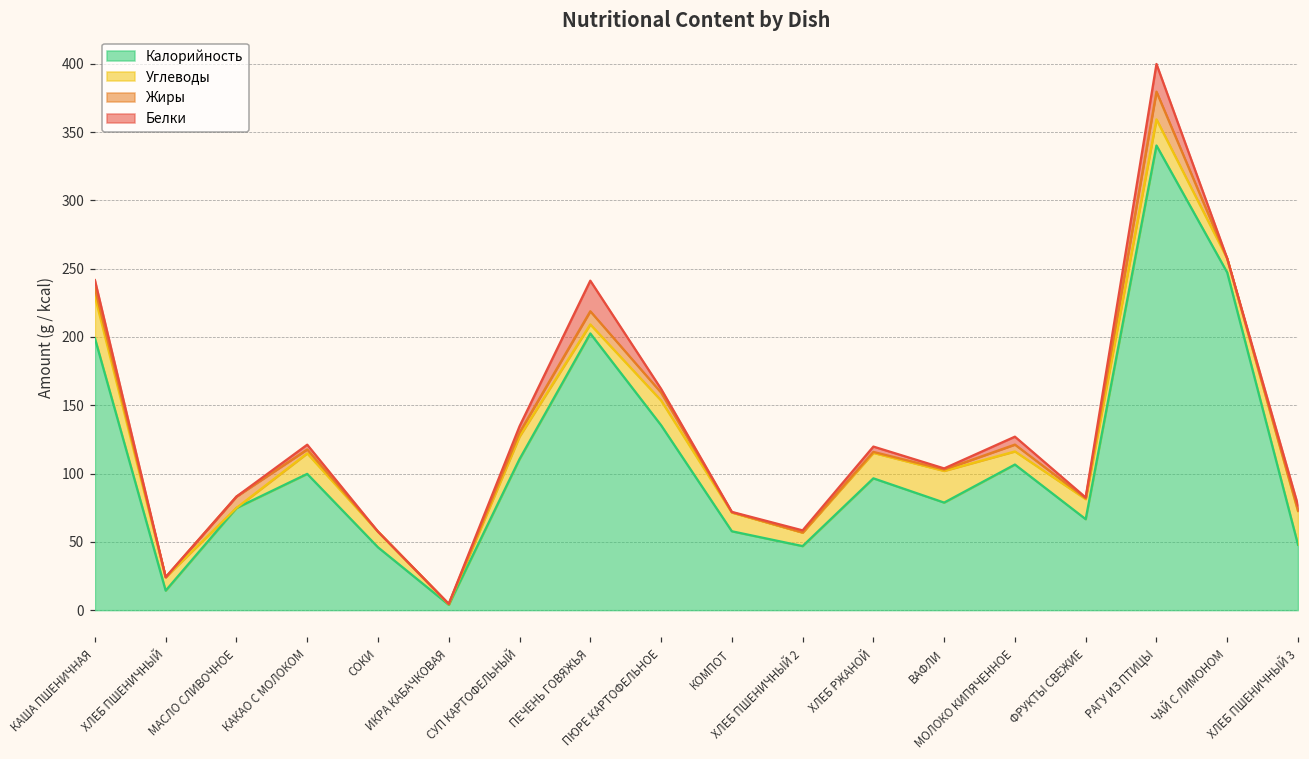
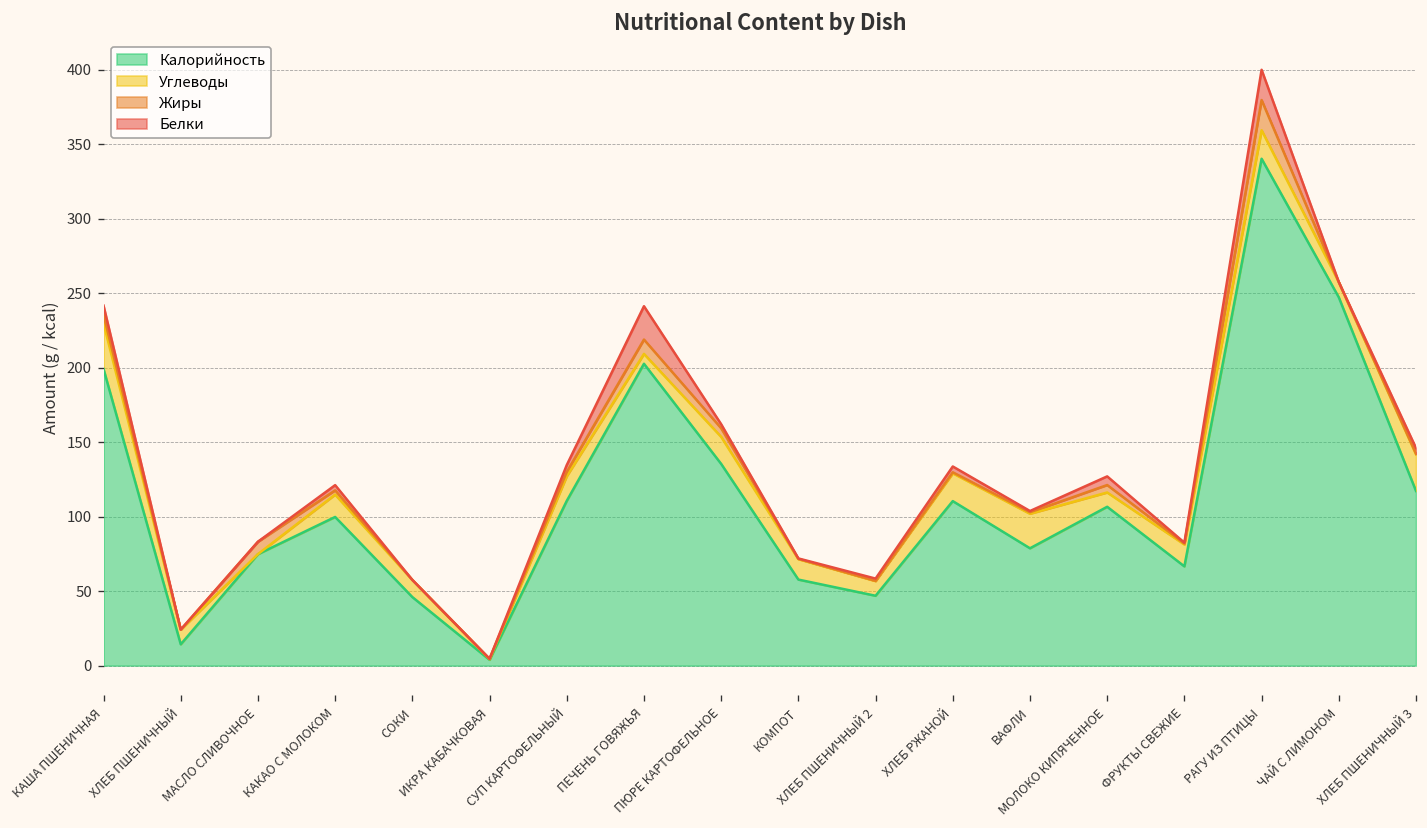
Калорийность, ХЛЕБ РЖАНОЙ: 97 -> 110
Калорийность, ХЛЕБ ПШЕНИЧНЫЙ 3: 48 -> 117
